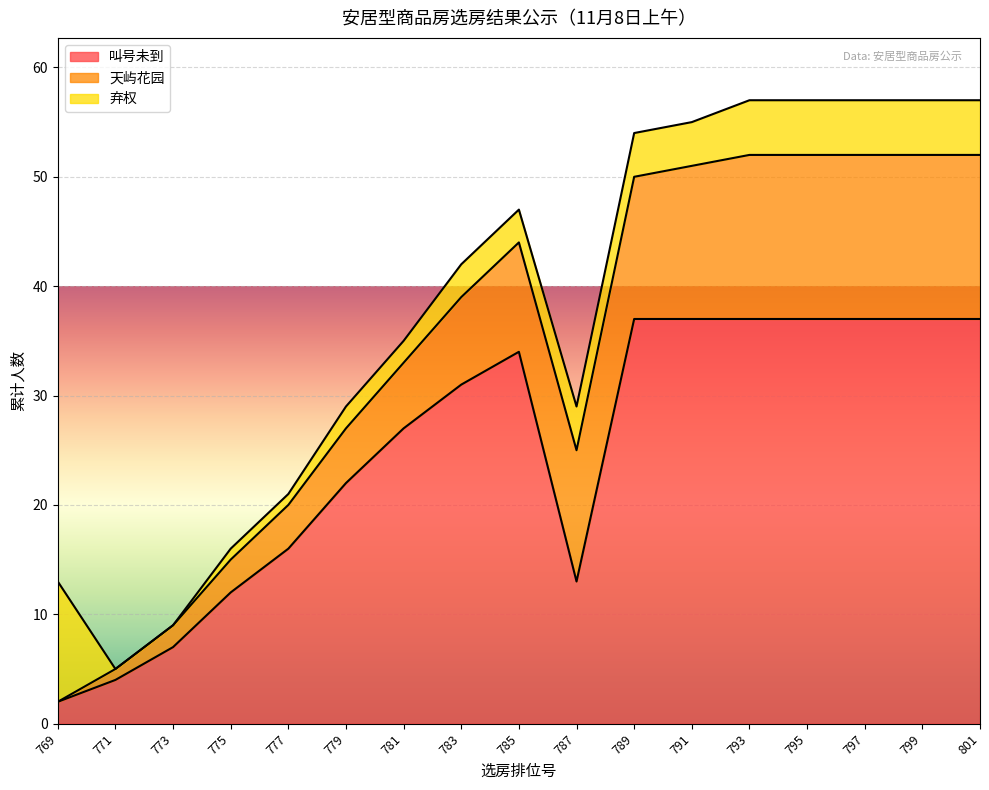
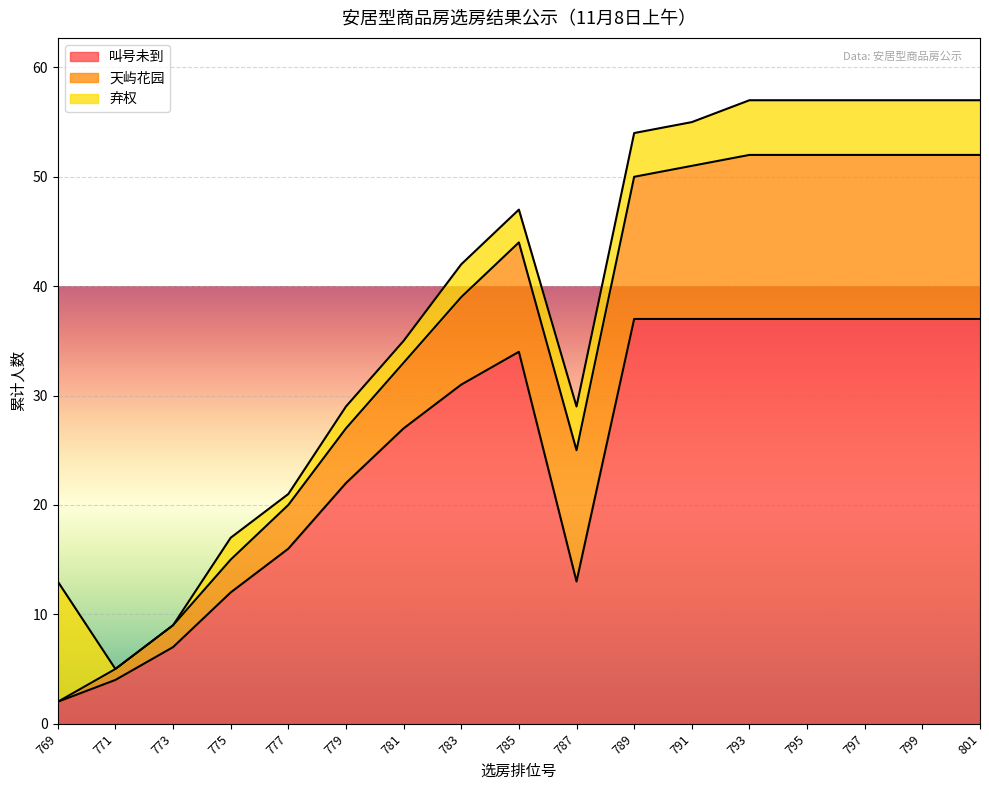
弃权, 775: 1 -> 2
